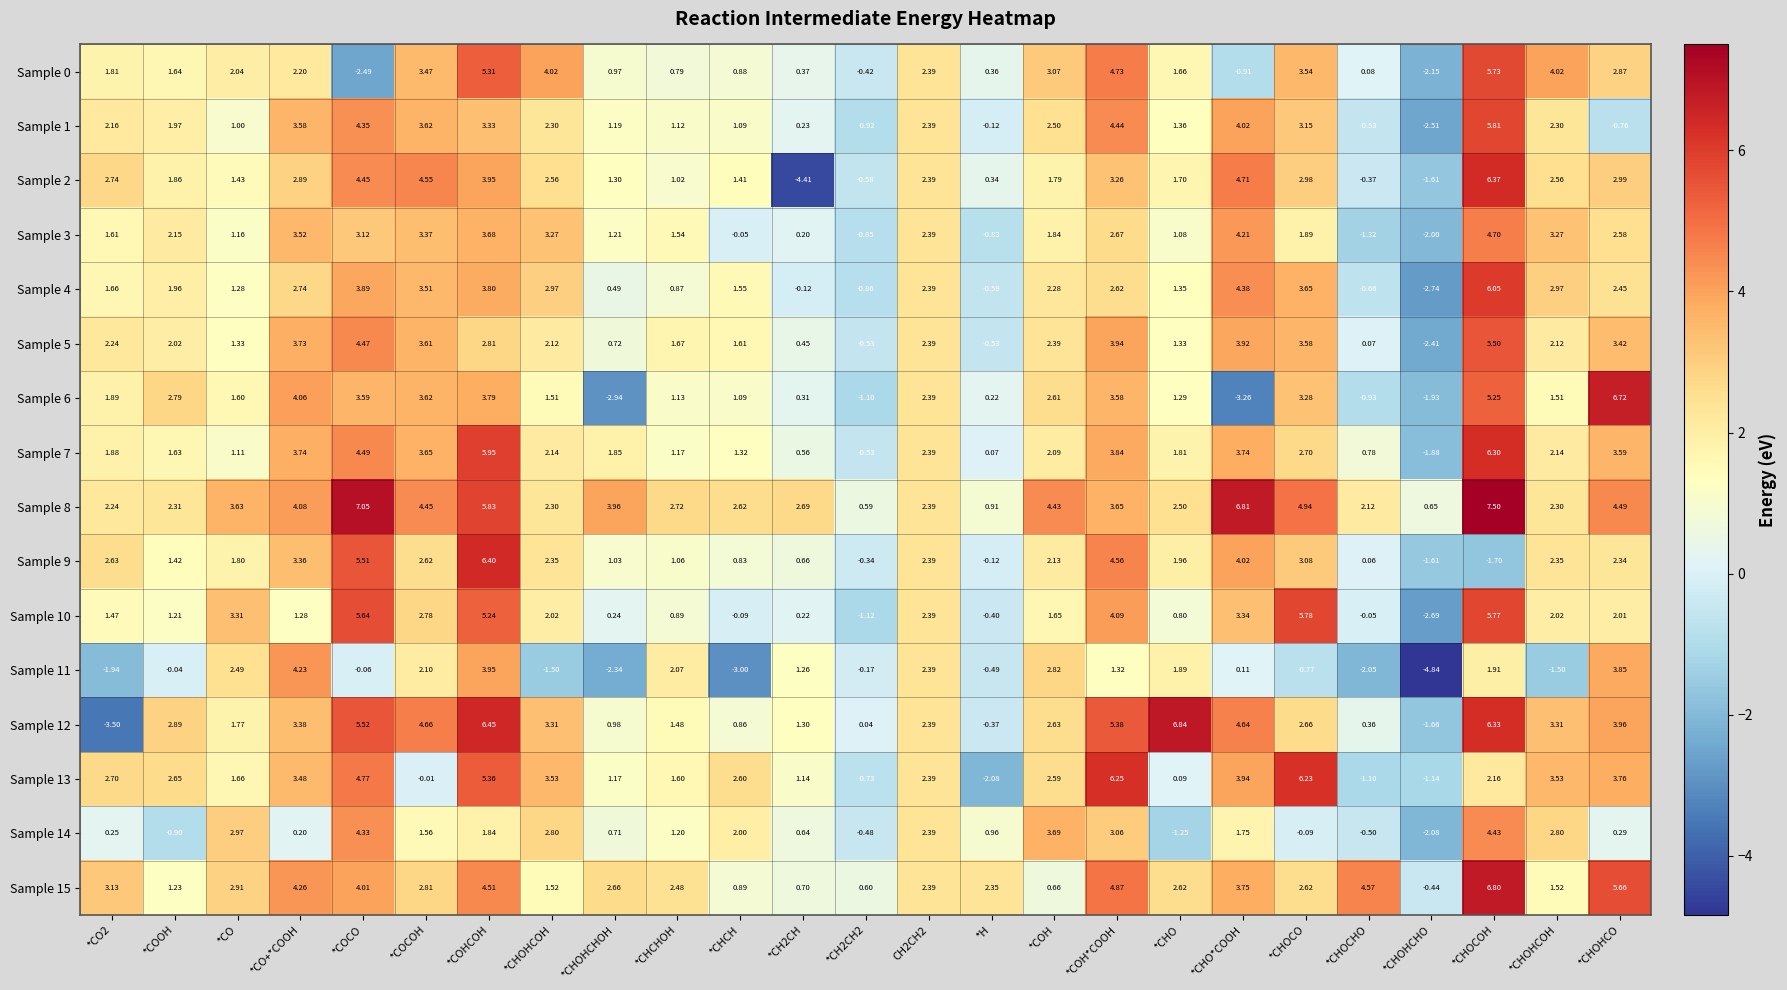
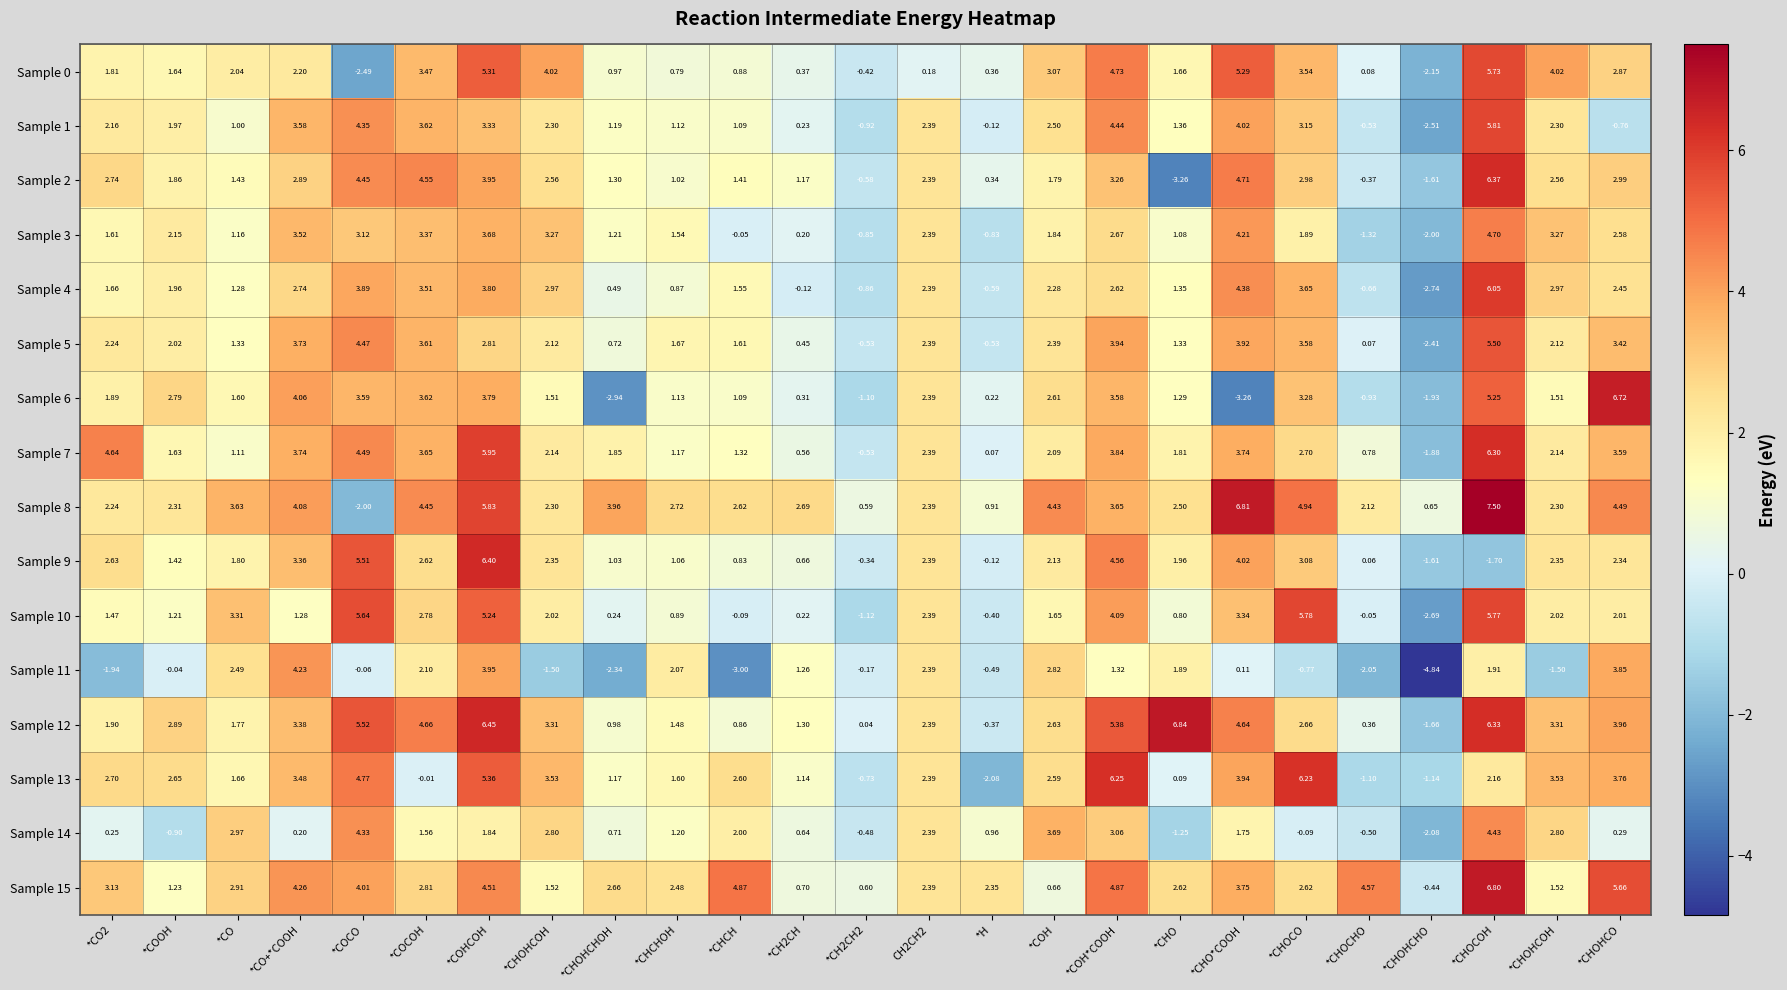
Sample 0, CH2CH2: 2.39 -> 0.18
Sample 0, *CHO*COOH: -0.91 -> 5.29
Sample 2, *CH2CH: -4.41 -> 1.17
Sample 2, *CHO: 1.70 -> -3.26
Sample 7, *CO2: 1.88 -> 4.64
Sample 8, *COCO: 7.05 -> -2.00
Sample 12, *CO2: -3.50 -> 1.90
Sample 15, *CHCH: 0.89 -> 4.87
